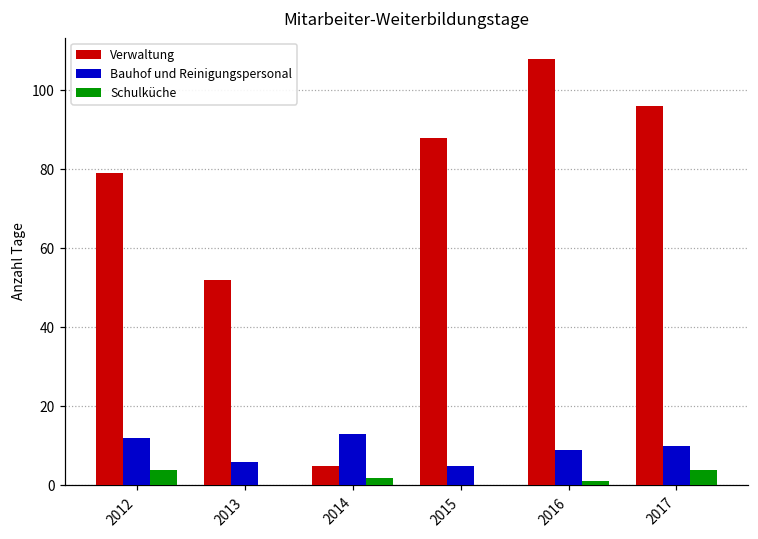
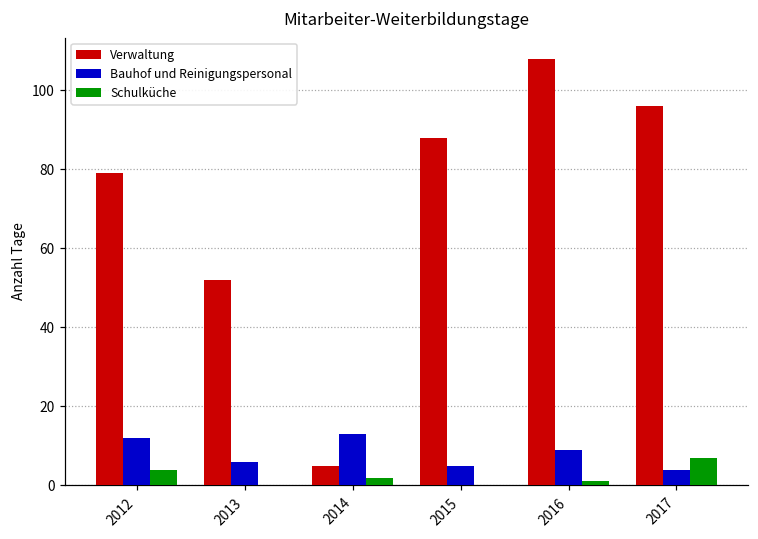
Bauhof und Reinigungspersonal, 2017: 10 -> 4
Schulküche, 2017: 4 -> 7
